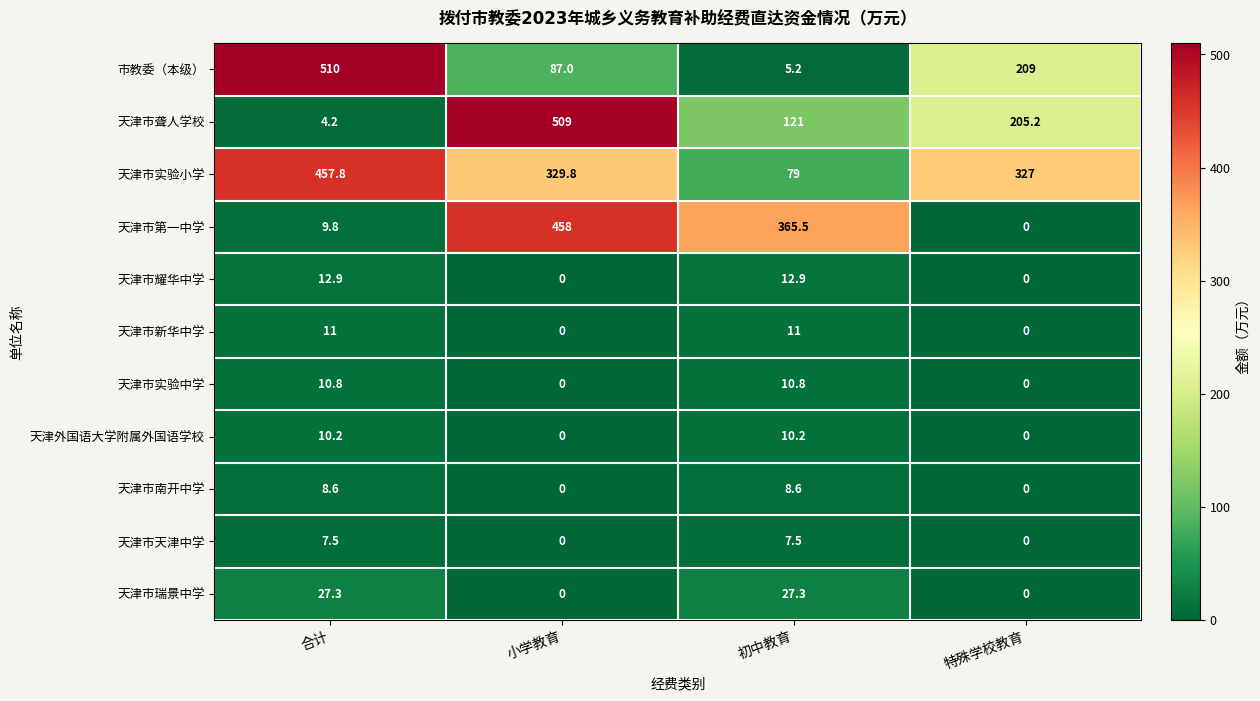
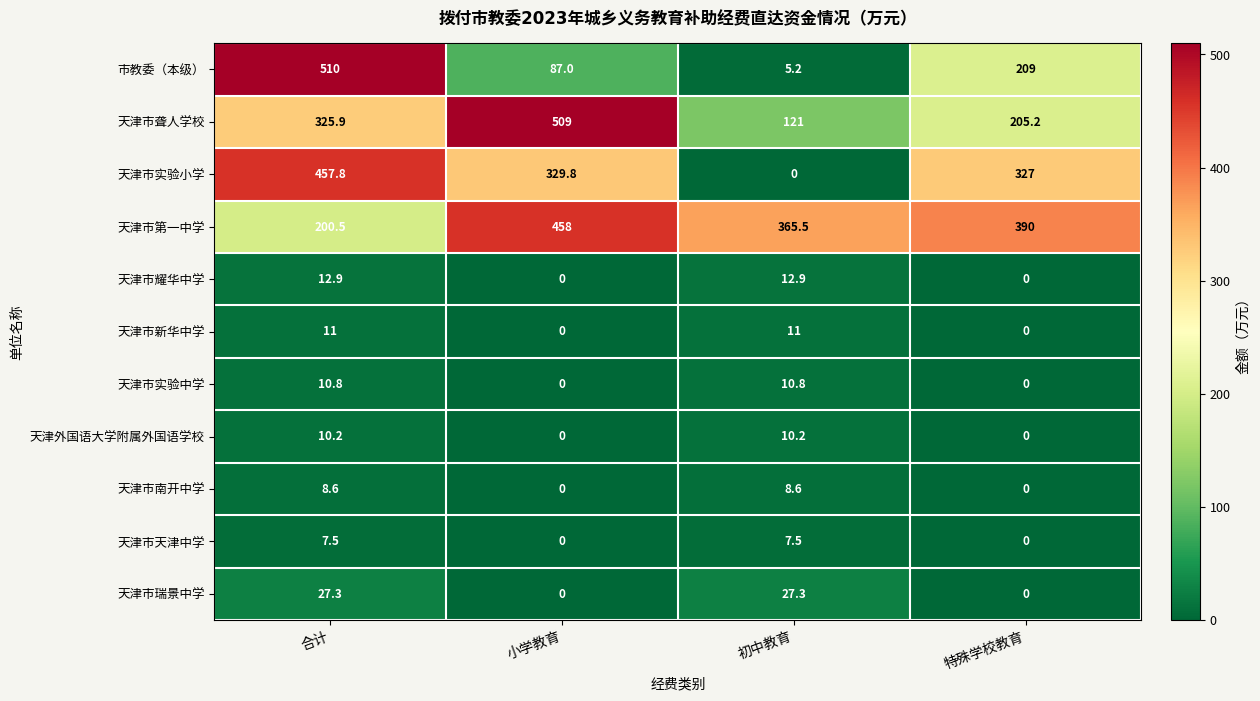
天津市聋人学校, 合计: 4.2 -> 325.9
天津市实验小学, 初中教育: 79 -> 0
天津市第一中学, 合计: 9.8 -> 200.5
天津市第一中学, 特殊学校教育: 0 -> 390
